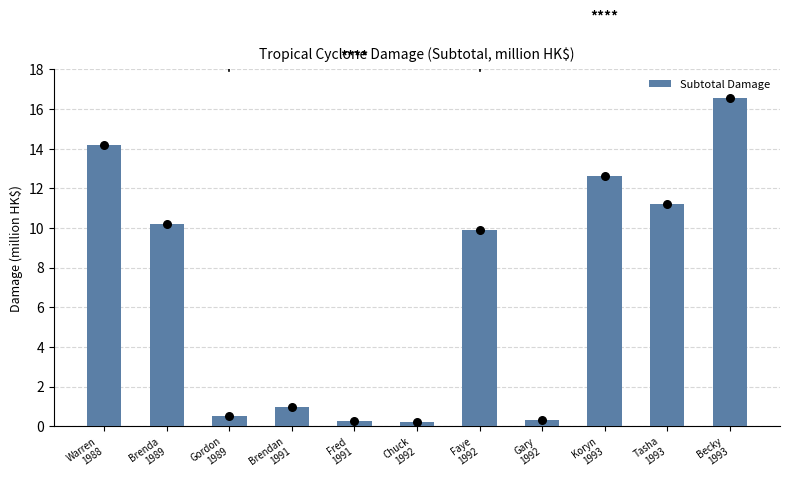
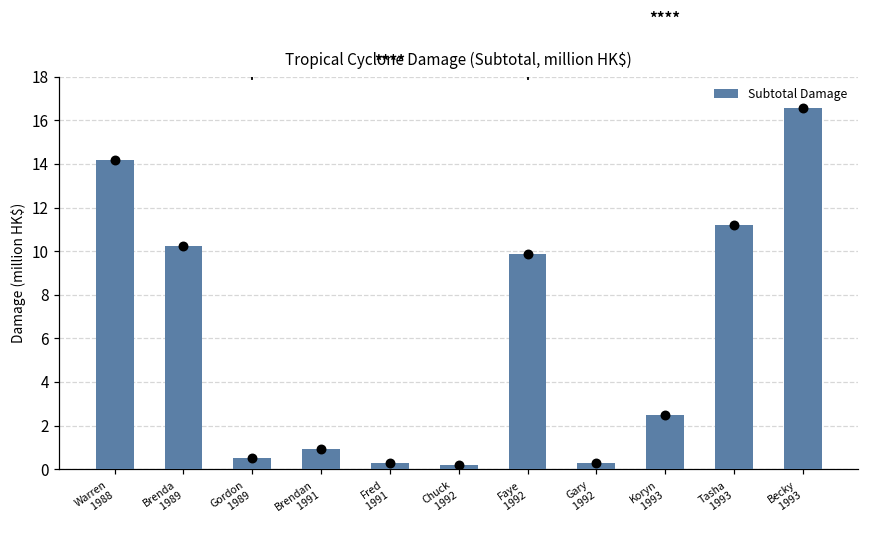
Subtotal Damage, Koryn 1993: 12.6 -> 2.5
